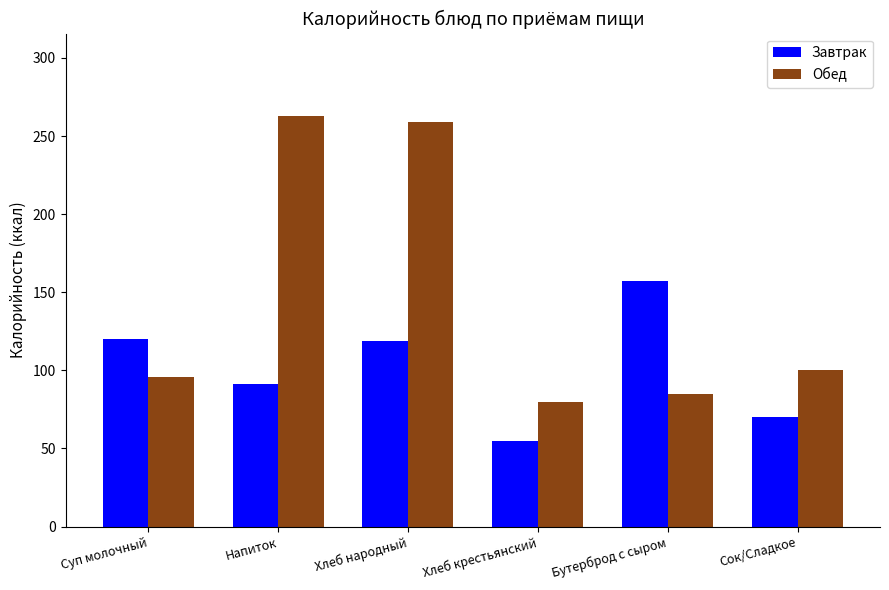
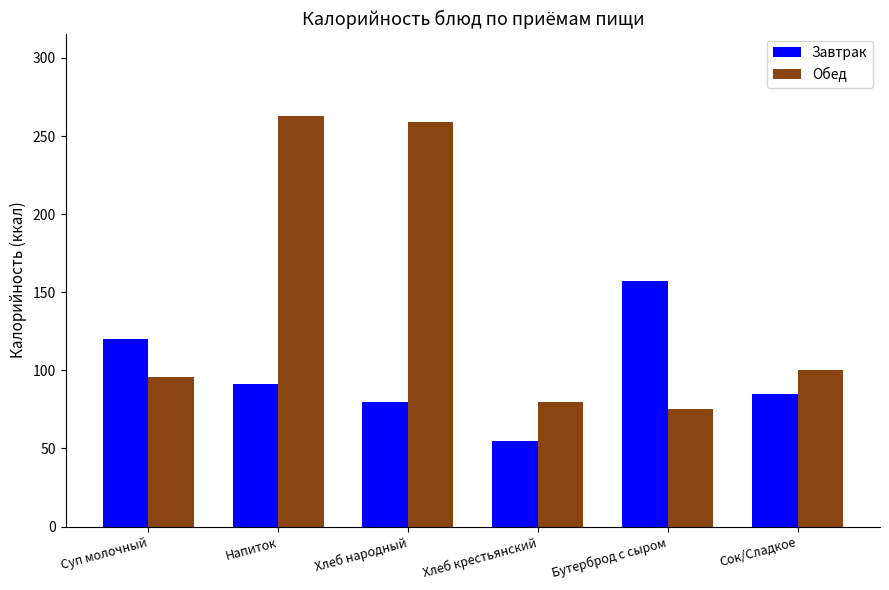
Завтрак, Хлеб народный: 119 -> 80
Обед, Бутерброд с сыром: 85 -> 75
Завтрак, Сок/Сладкое: 70 -> 85
